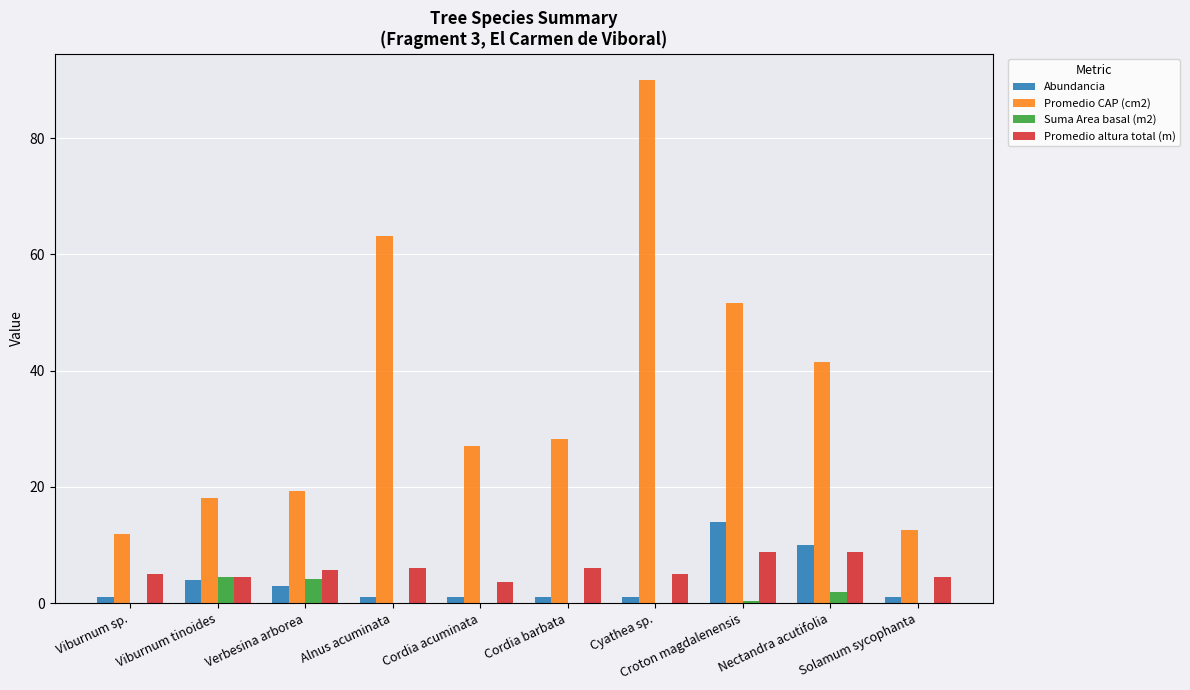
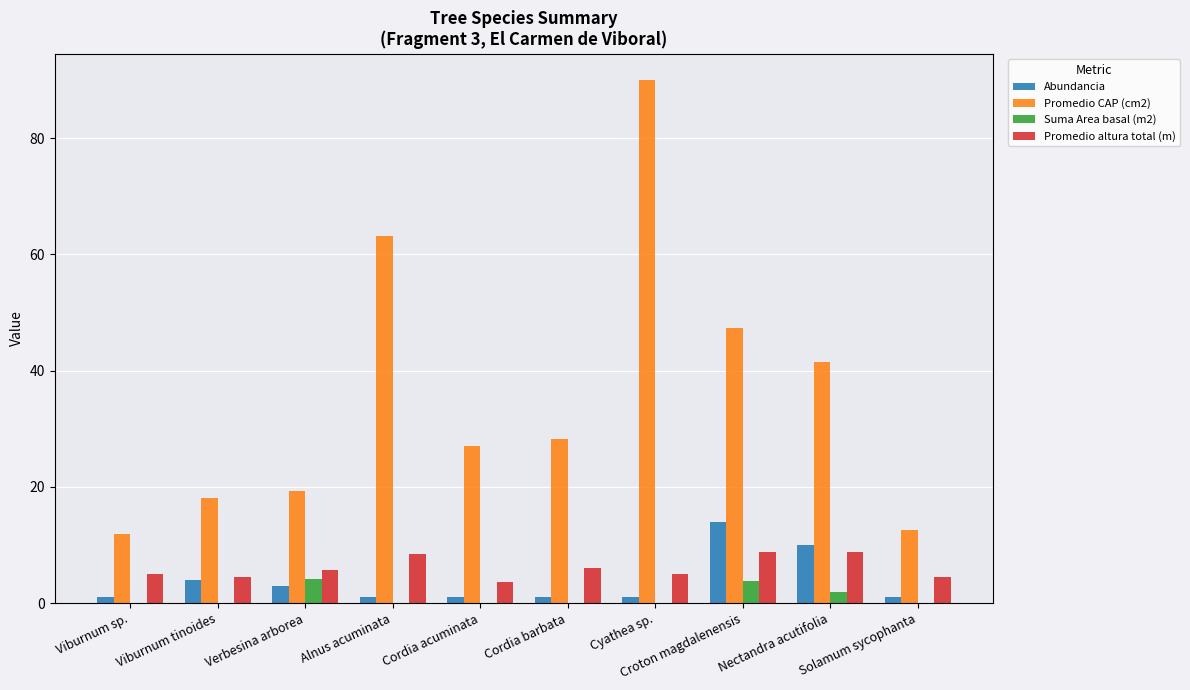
Suma Area basal (m2), Viburnum tinoides: 4 -> 0
Promedio altura total (m), Alnus acuminata: 6 -> 8
Promedio CAP (cm2), Croton magdalenensis: 52 -> 47
Suma Area basal (m2), Croton magdalenensis: 0 -> 4
